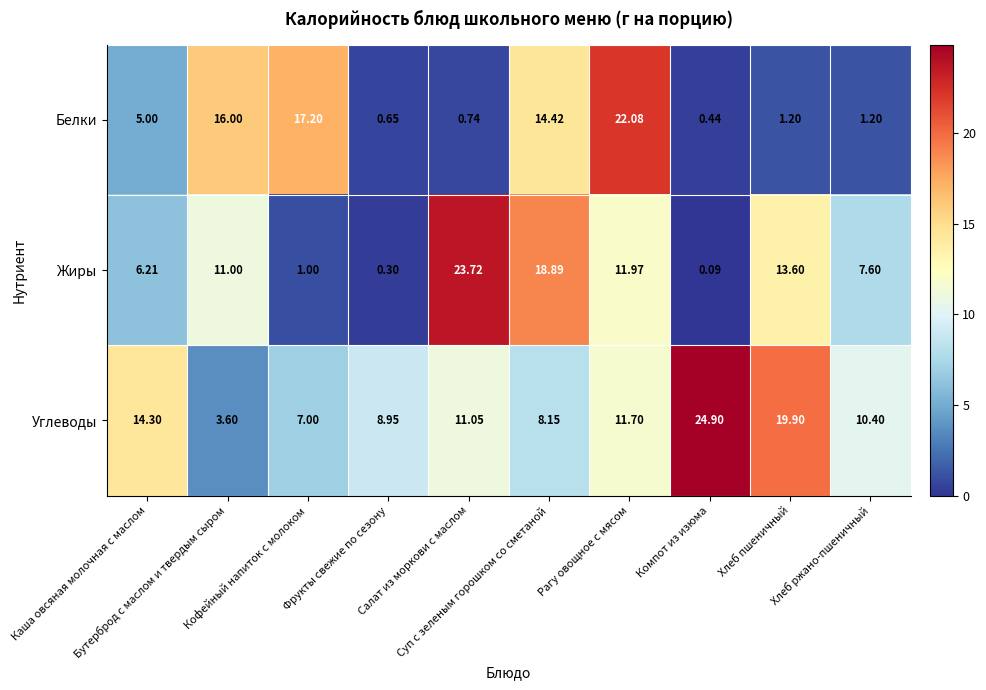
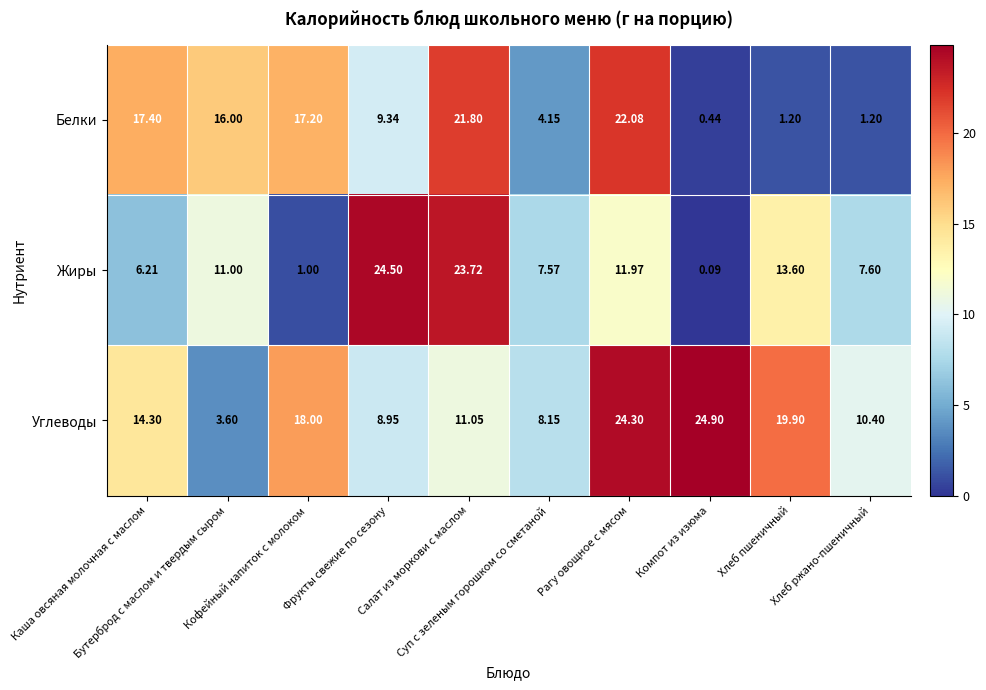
Белки, Каша овсяная молочная с маслом: 5.00 -> 17.40
Белки, Фрукты свежие по сезону: 0.65 -> 9.34
Белки, Салат из моркови с маслом: 0.74 -> 21.80
Белки, Суп с зеленым горошком со сметаной: 14.42 -> 4.15
Жиры, Фрукты свежие по сезону: 0.30 -> 24.50
Жиры, Суп с зеленым горошком со сметаной: 18.89 -> 7.57
Углеводы, Кофейный напиток с молоком: 7.00 -> 18.00
Углеводы, Рагу овощное с мясом: 11.70 -> 24.30
